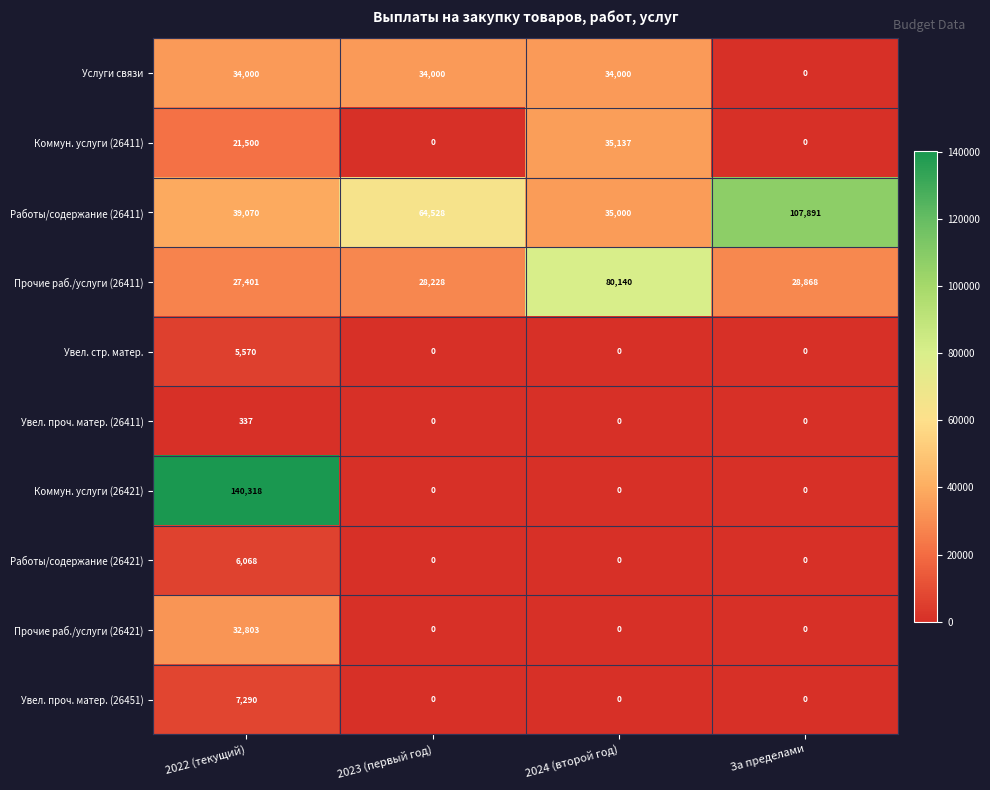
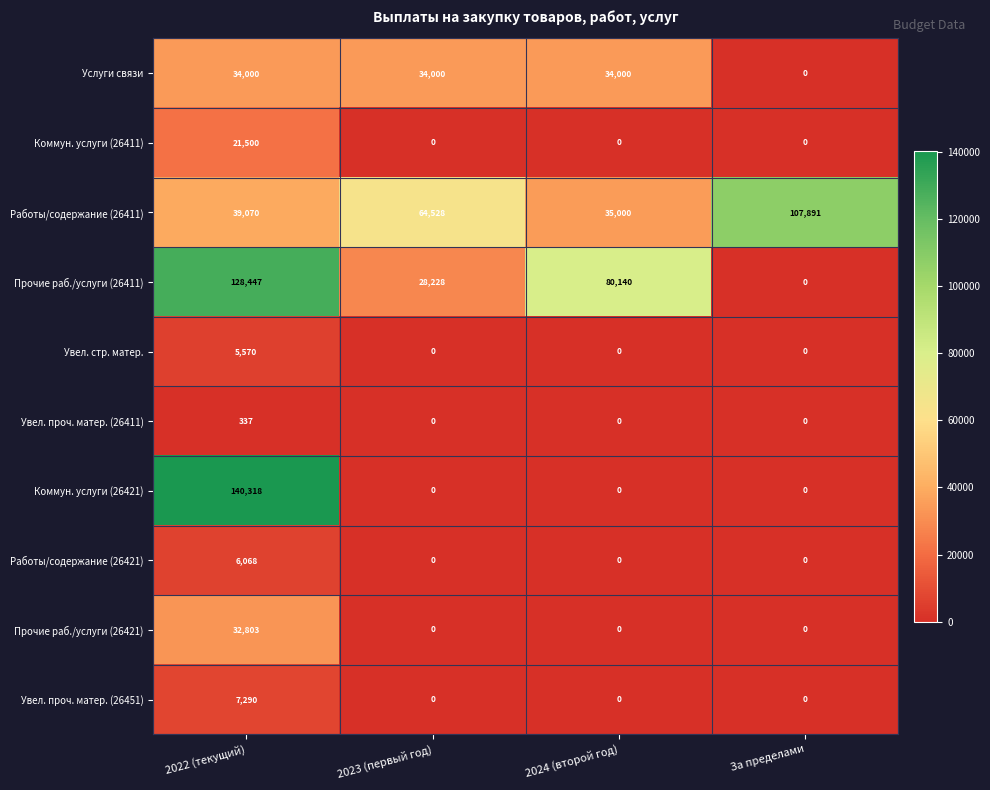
Коммун. услуги (26411), 2024 (второй год): 35,137 -> 0
Прочие раб./услуги (26411), 2022 (текущий): 27,401 -> 128,447
Прочие раб./услуги (26411), За пределами: 28,868 -> 0
